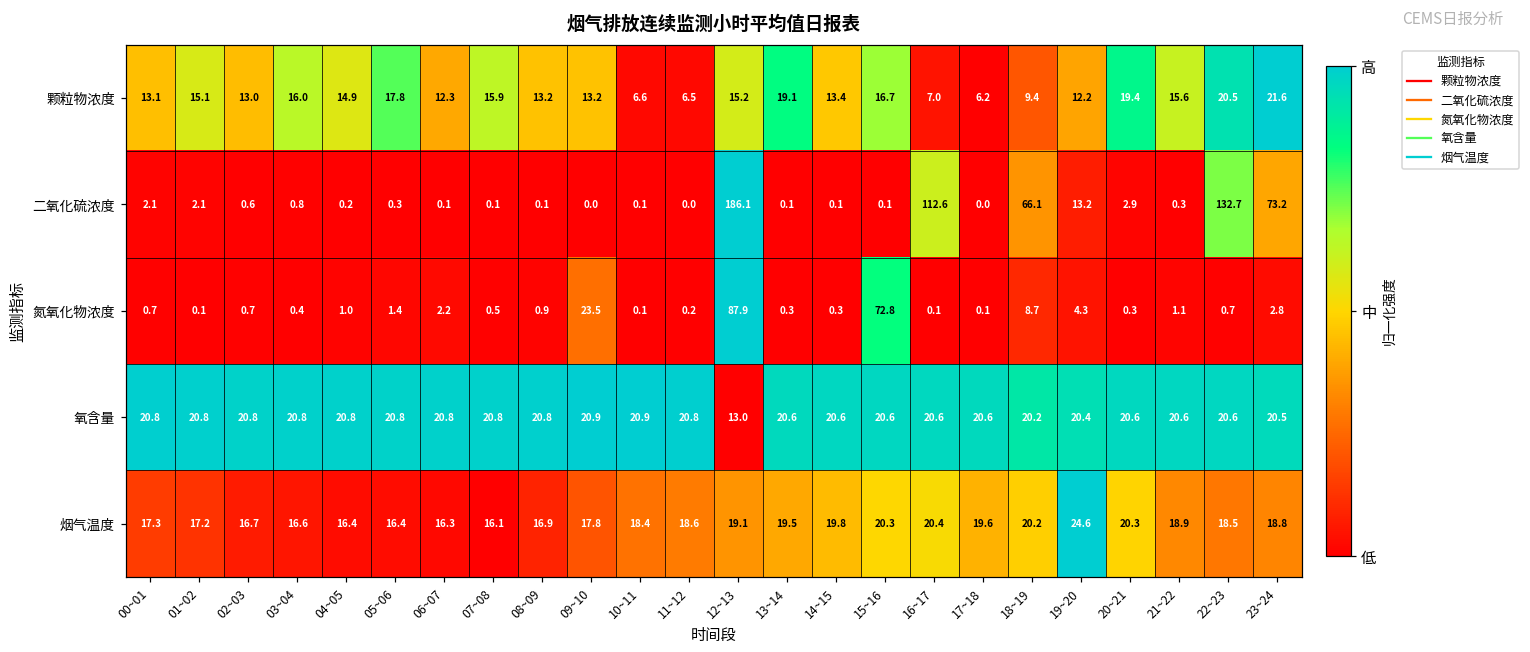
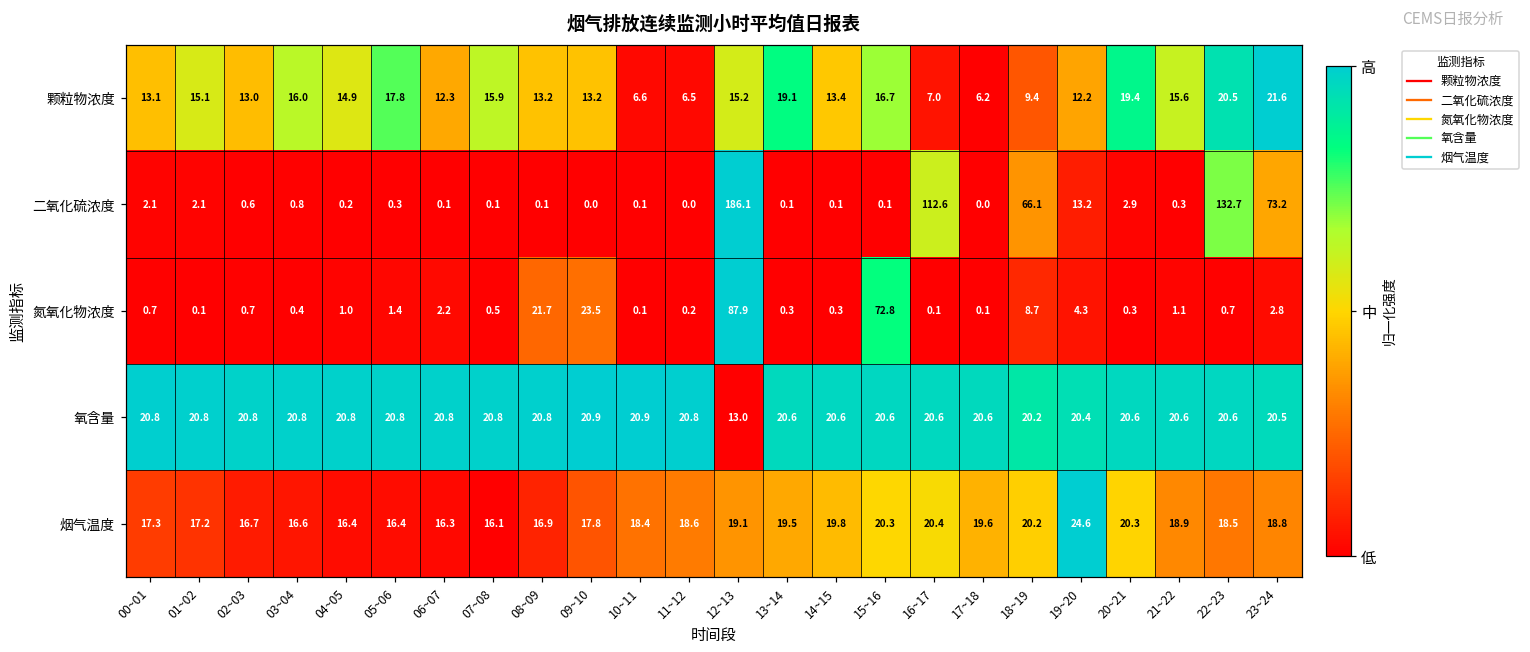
氮氧化物浓度, 08~09: 0.9 -> 21.7
